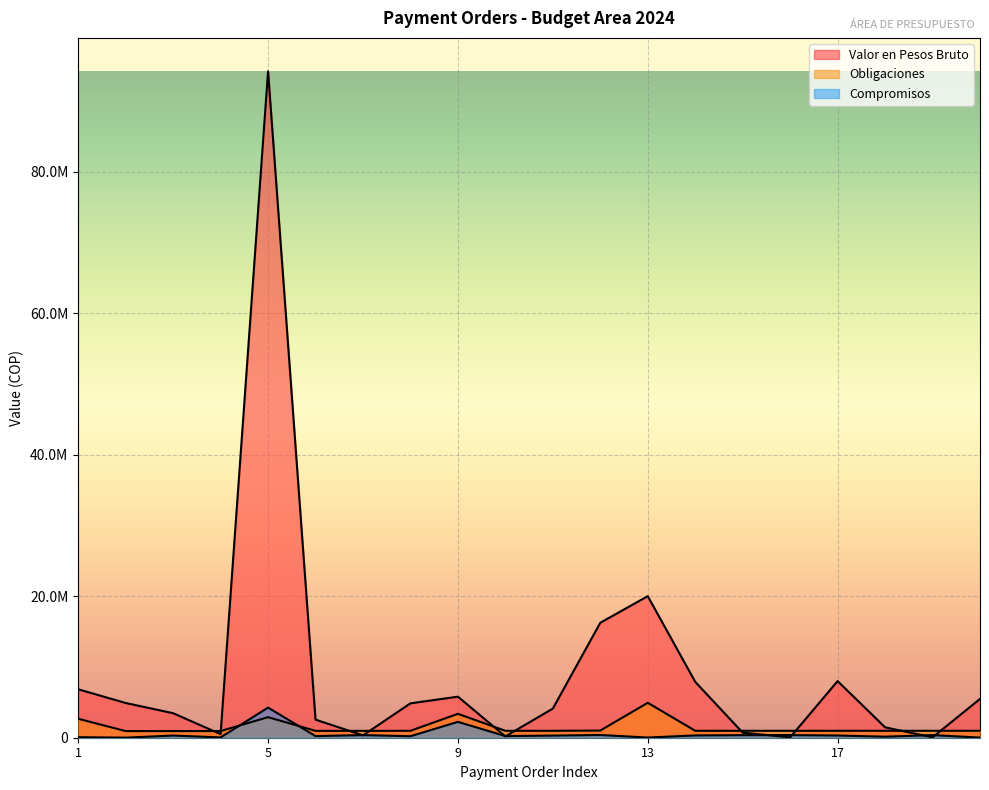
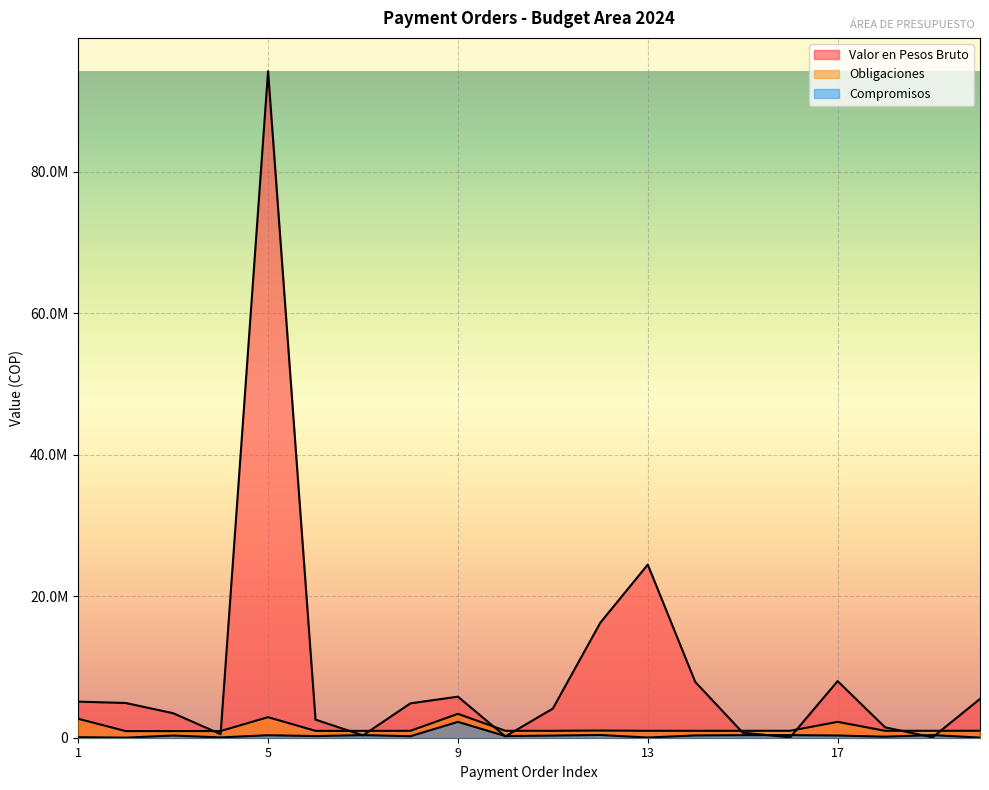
Valor en Pesos Bruto, 1: 7000000 -> 5000000
Compromisos, 5: 4000000 -> 0
Valor en Pesos Bruto, 13: 20000000 -> 24000000
Obligaciones, 13: 5000000 -> 1000000
Obligaciones, 17: 1000000 -> 2000000
